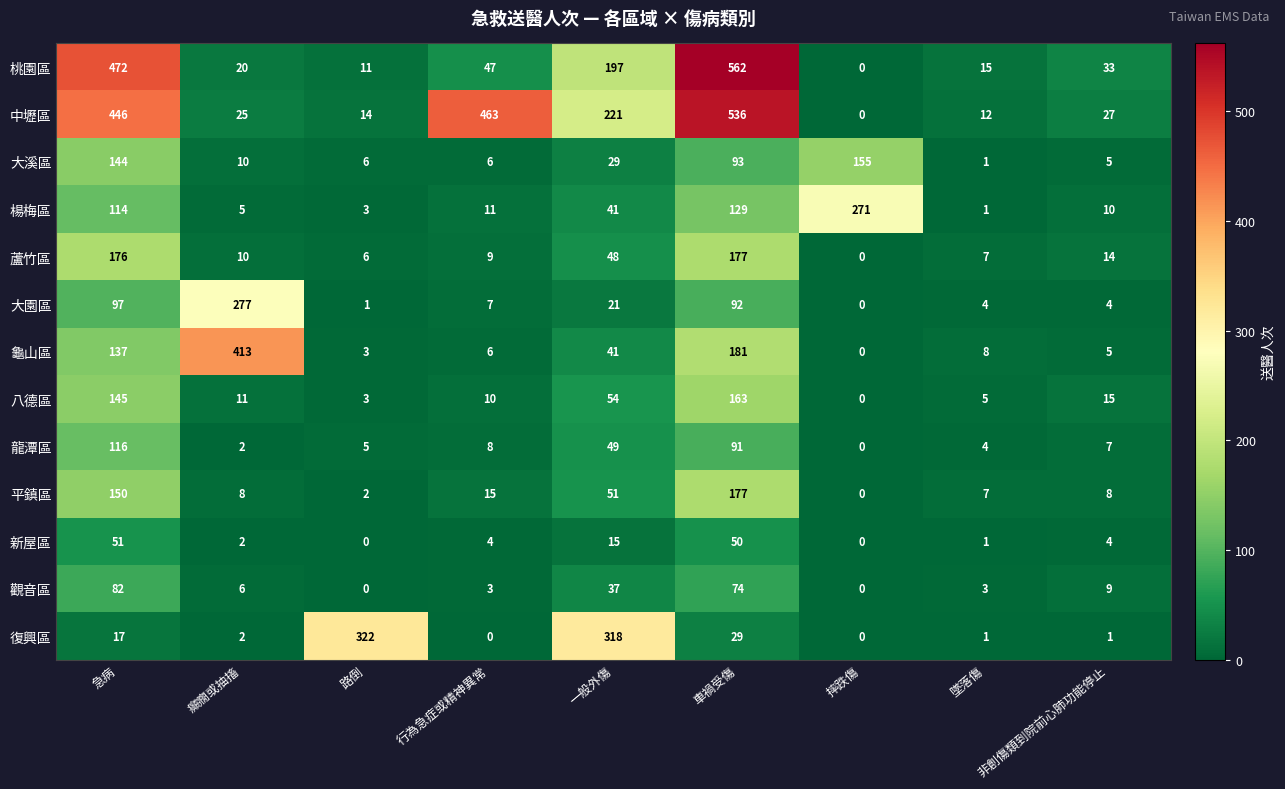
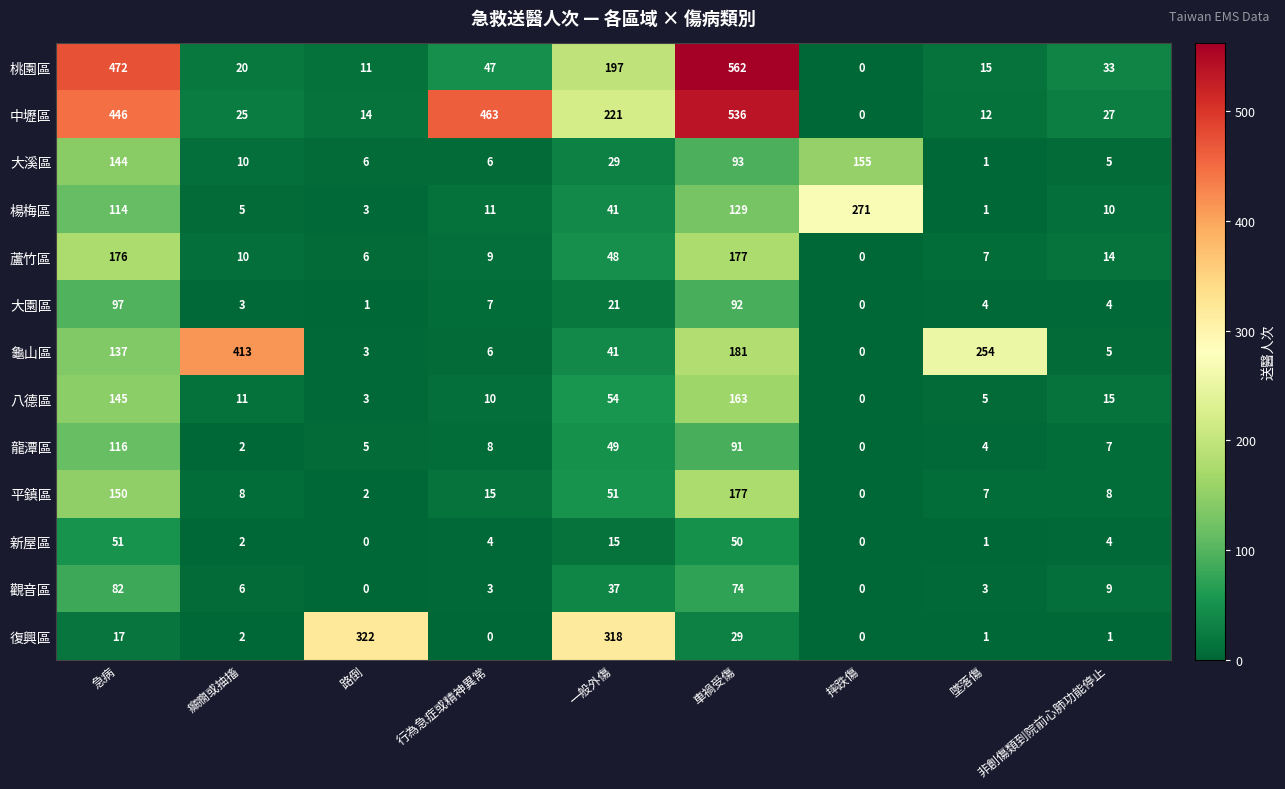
大園區, 癲癇或抽搐: 277 -> 3
龜山區, 墜落傷: 8 -> 254
